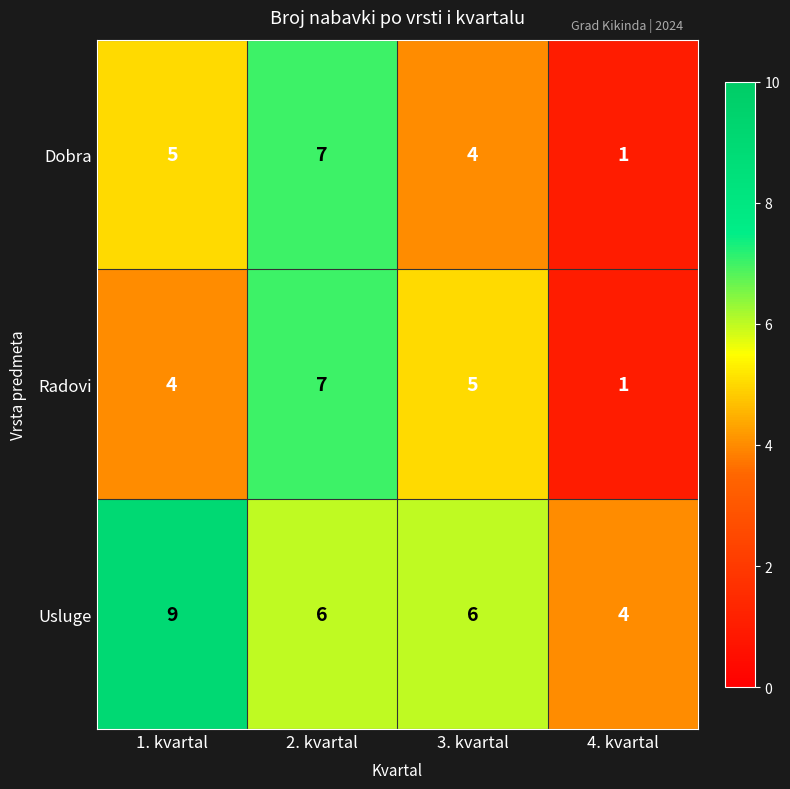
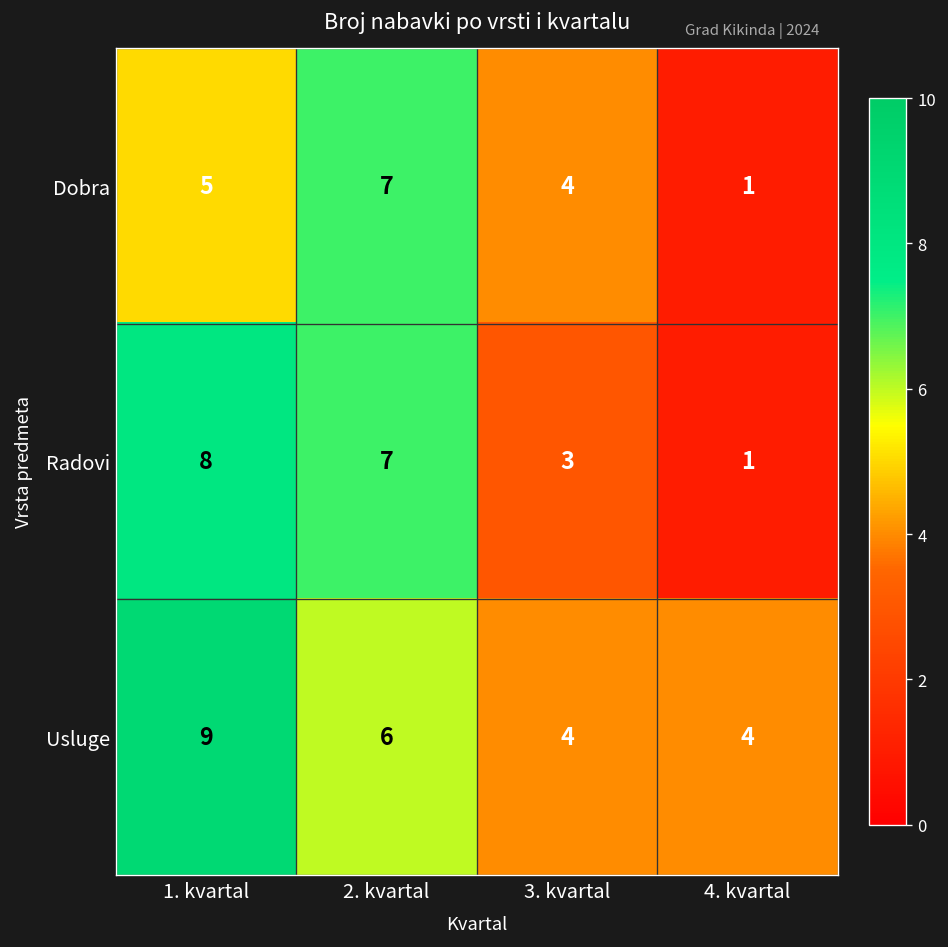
Radovi, 1. kvartal: 4 -> 8
Radovi, 3. kvartal: 5 -> 3
Usluge, 3. kvartal: 6 -> 4
